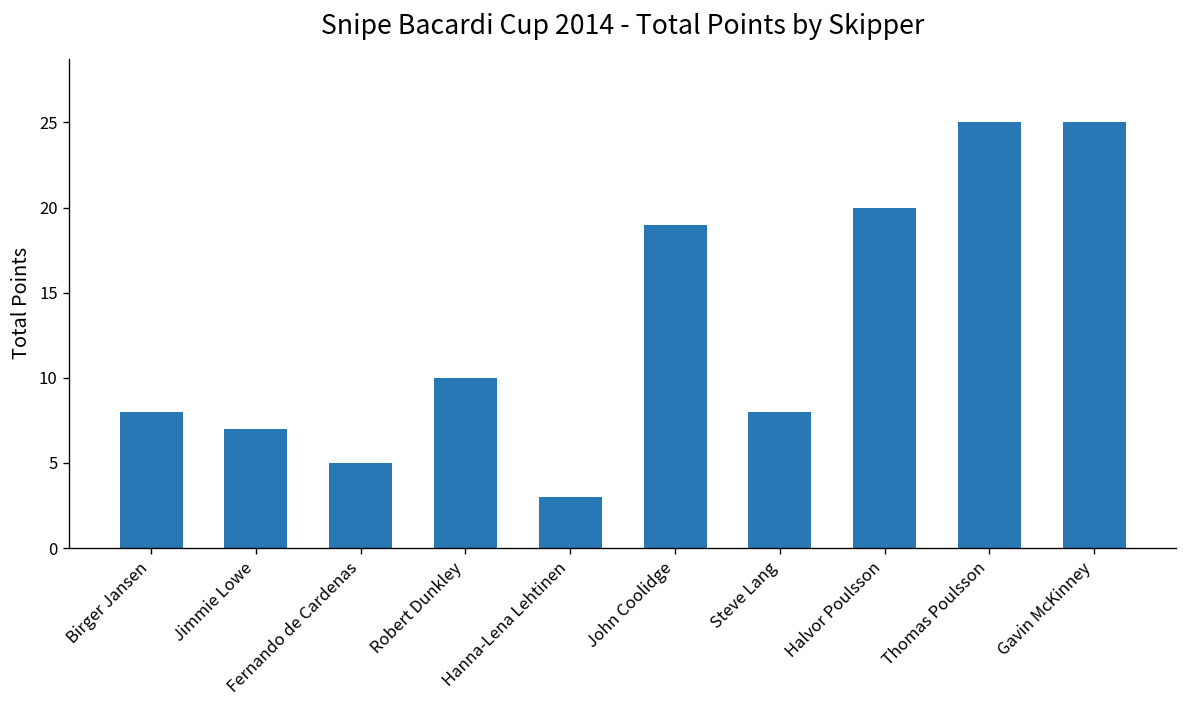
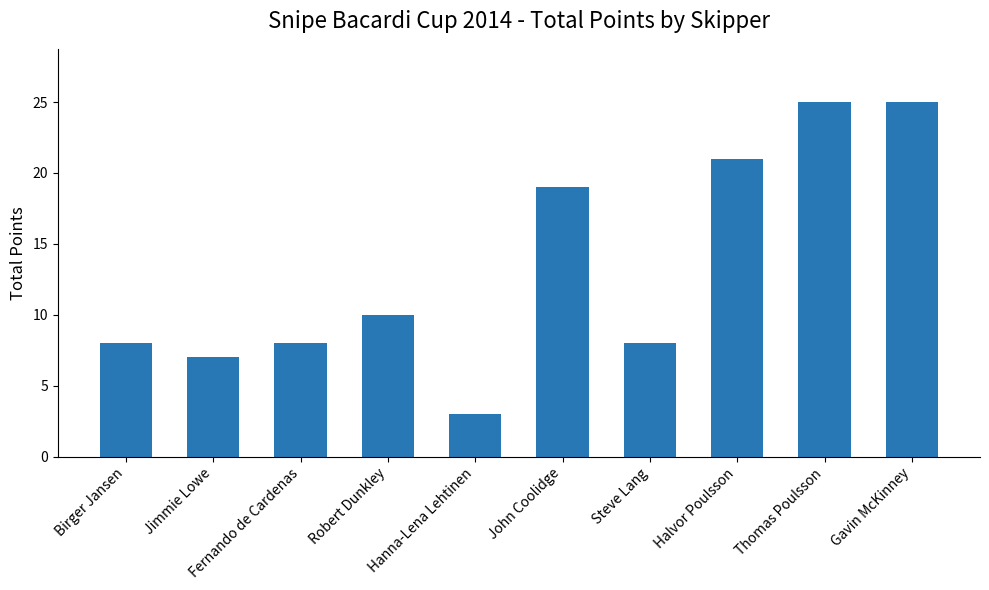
Fernando de Cardenas: 5 -> 8
Halvor Poulsson: 20 -> 21
